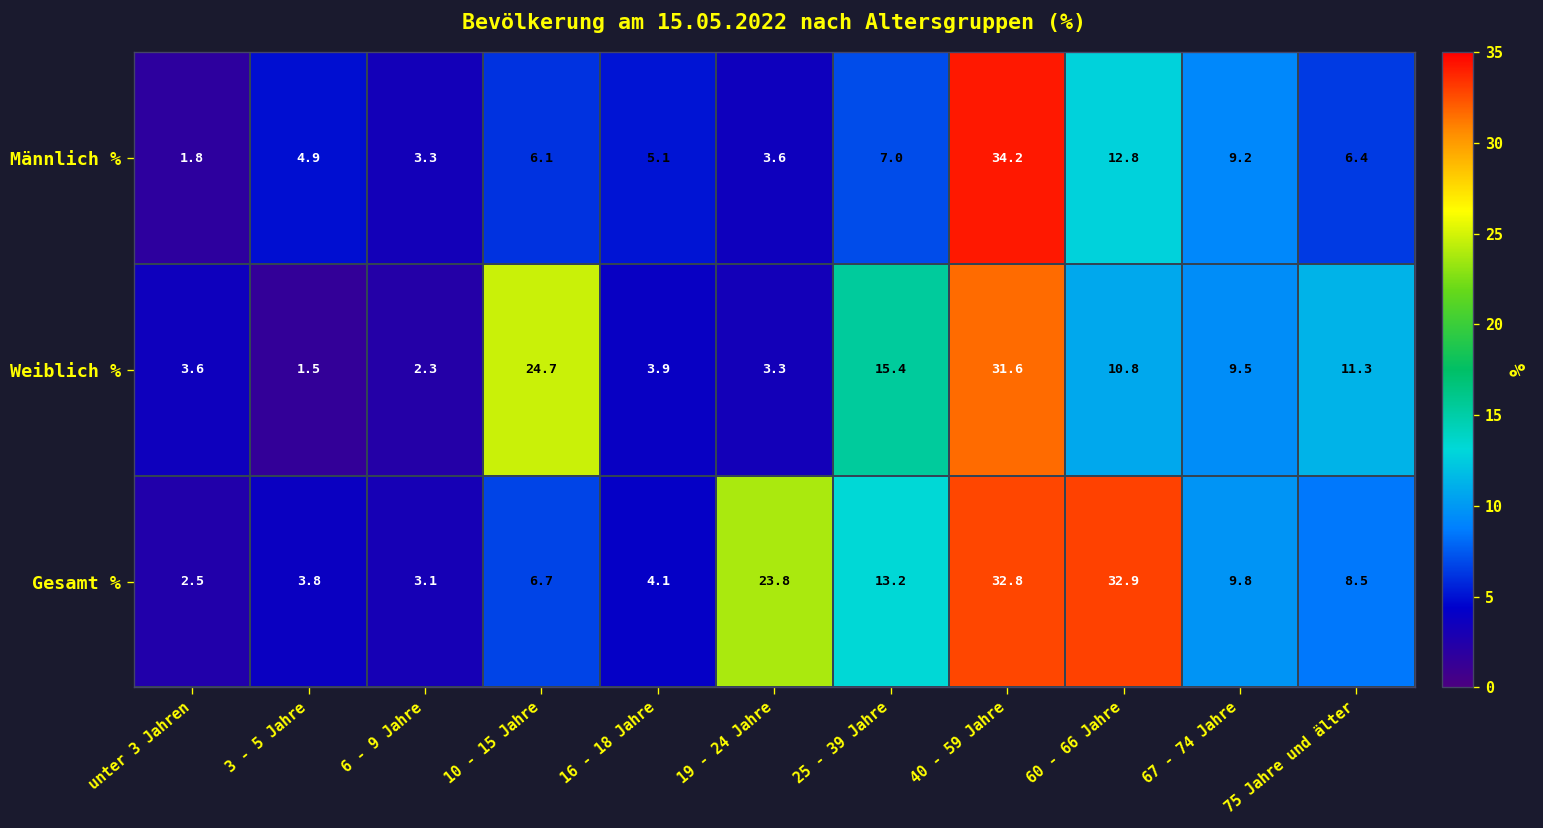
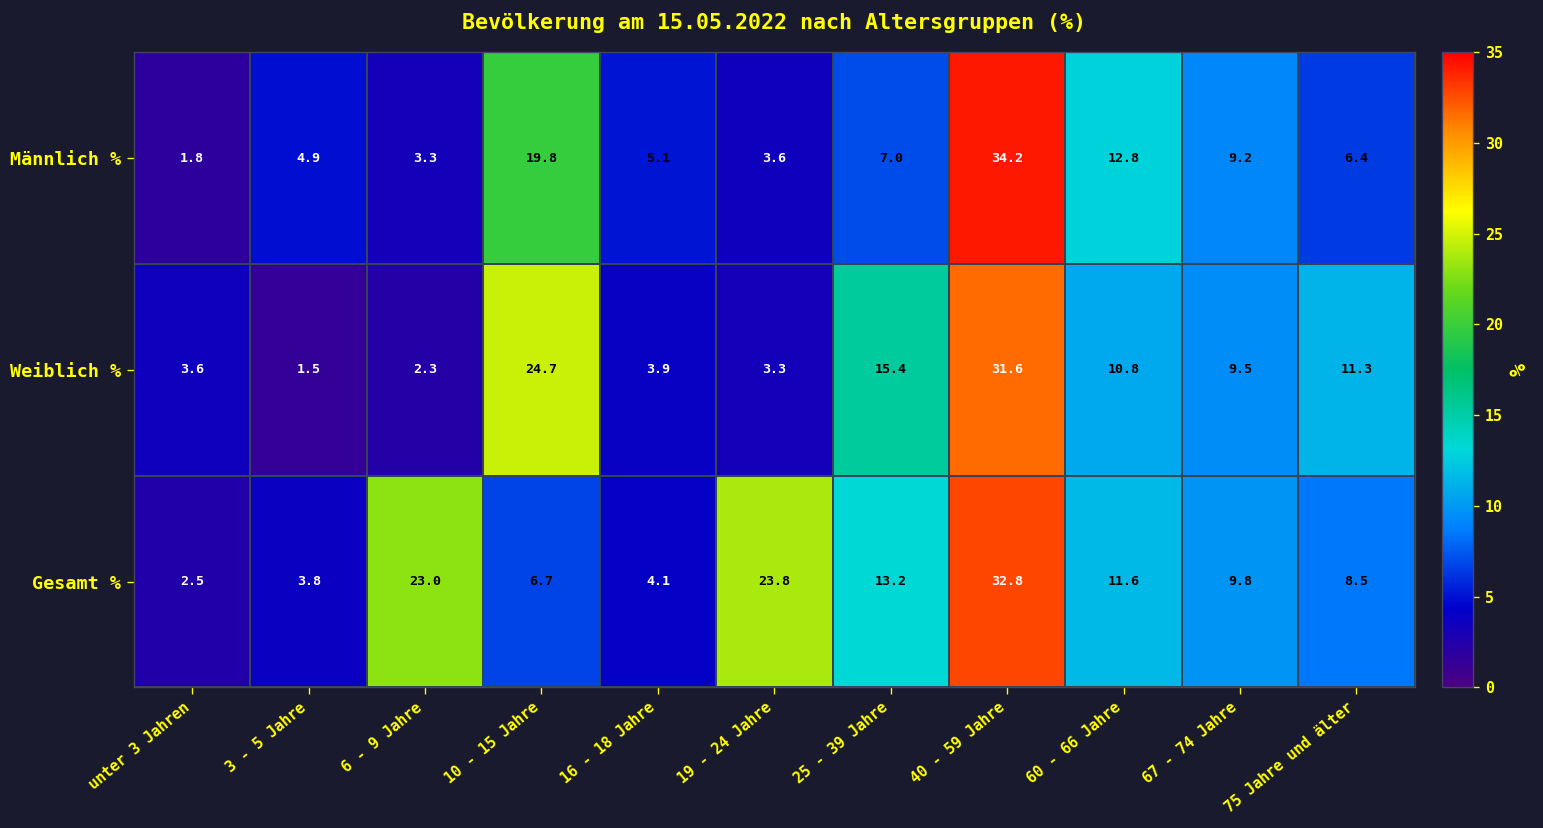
Männlich %, 10 - 15 Jahre: 6.1 -> 19.8
Gesamt %, 6 - 9 Jahre: 3.1 -> 23.0
Gesamt %, 60 - 66 Jahre: 32.9 -> 11.6
